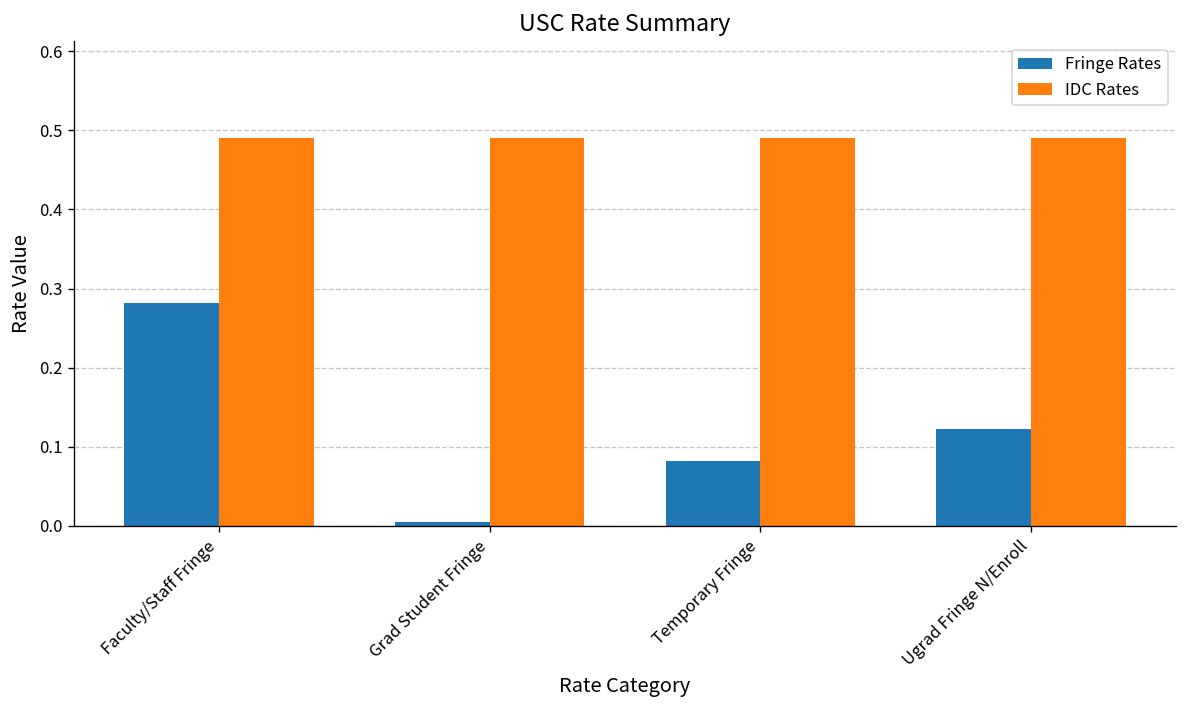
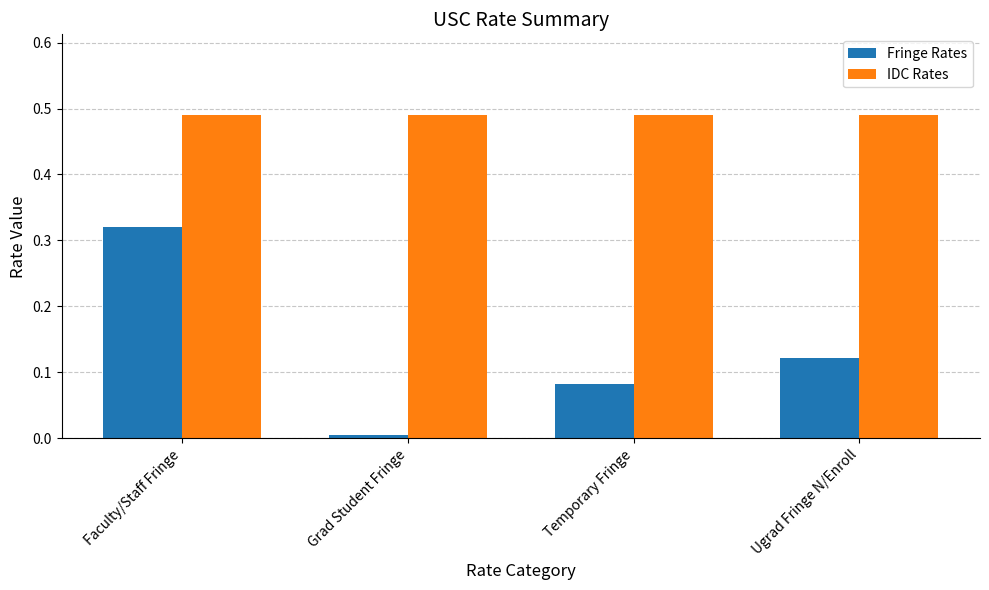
Fringe Rates, Faculty/Staff Fringe: 0.28 -> 0.32
